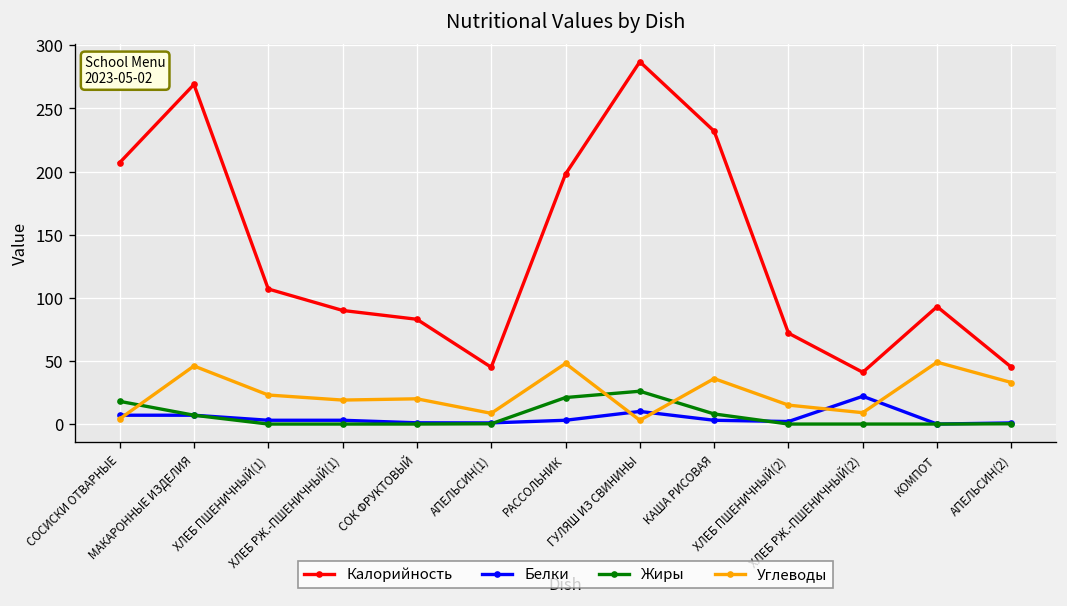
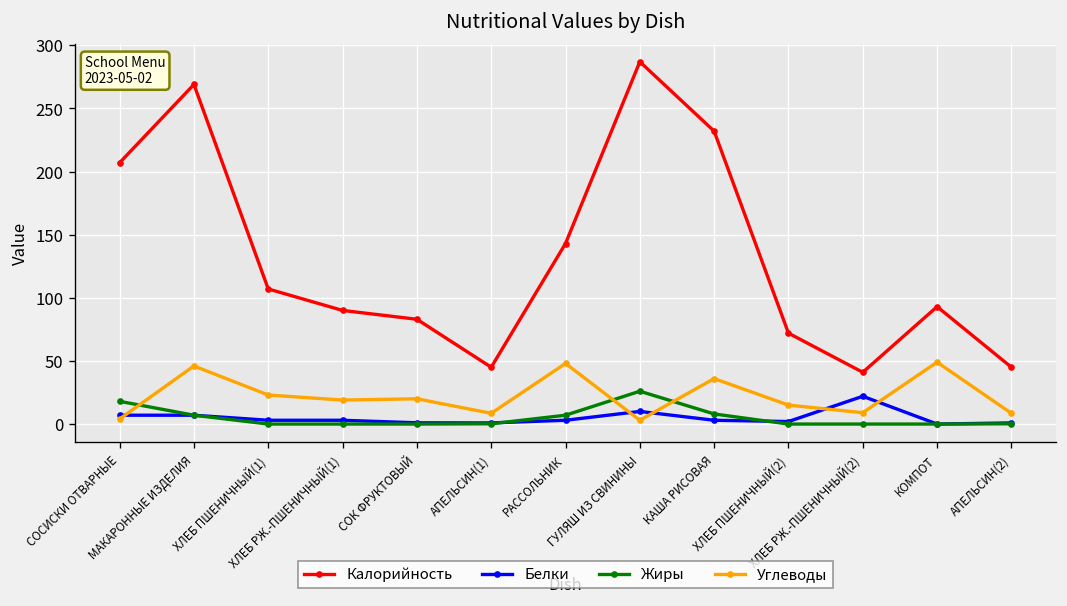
Калорийность, РАССОЛЬНИК: 198 -> 143
Жиры, РАССОЛЬНИК: 21 -> 7
Углеводы, АПЕЛЬСИН(2): 33 -> 9
